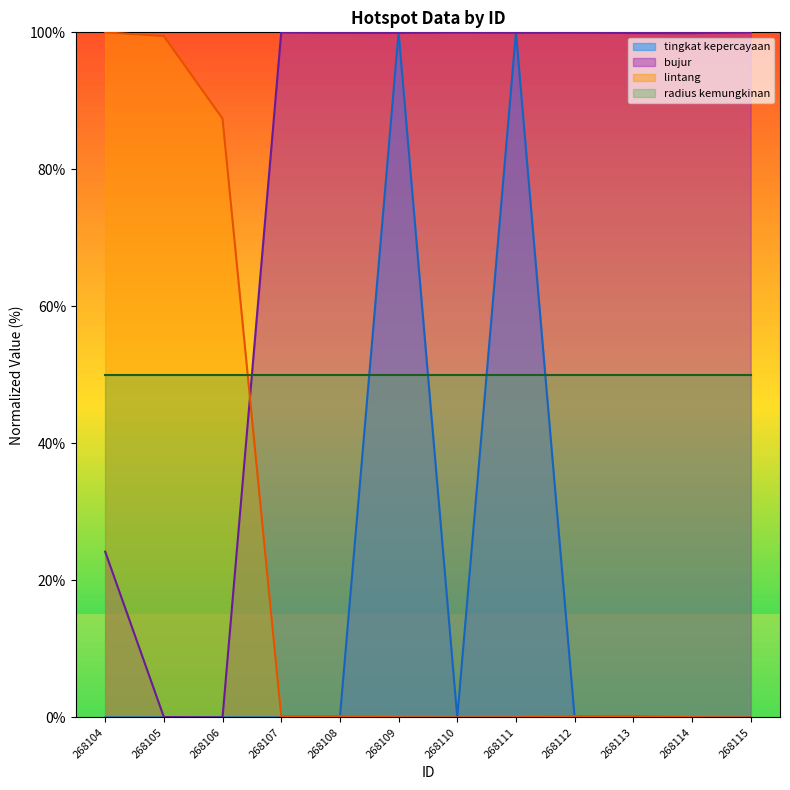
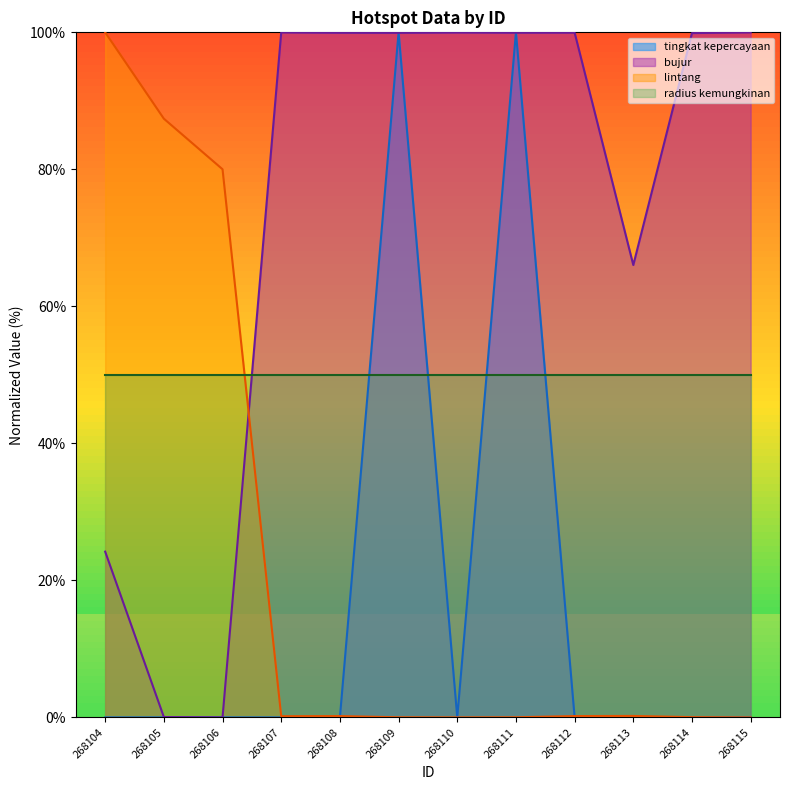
lintang, 268105: 99% -> 87%
lintang, 268106: 87% -> 80%
bujur, 268113: 100% -> 66%
